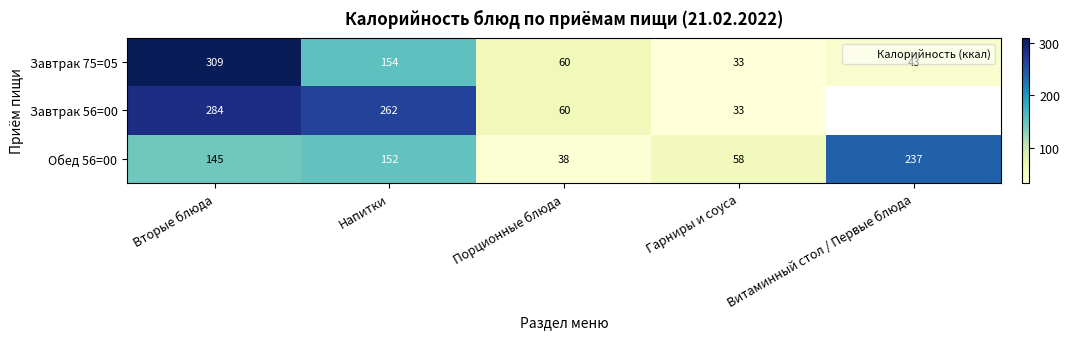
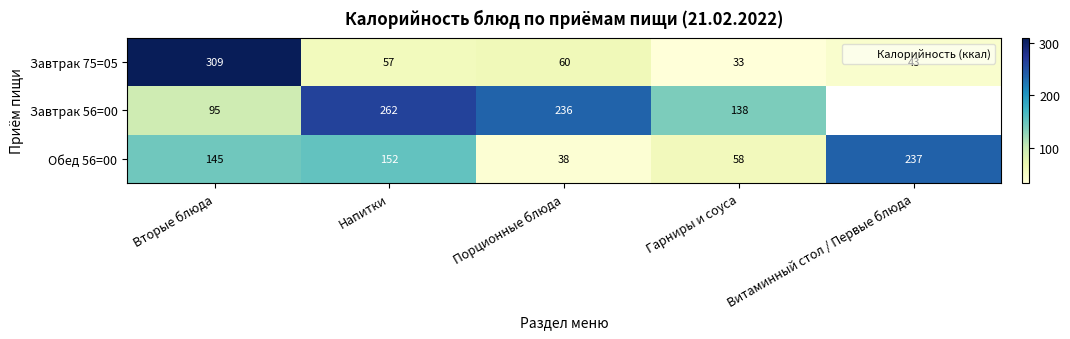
Завтрак 75=05, Напитки: 154 -> 57
Завтрак 56=00, Вторые блюда: 284 -> 95
Завтрак 56=00, Порционные блюда: 60 -> 236
Завтрак 56=00, Гарниры и соуса: 33 -> 138
